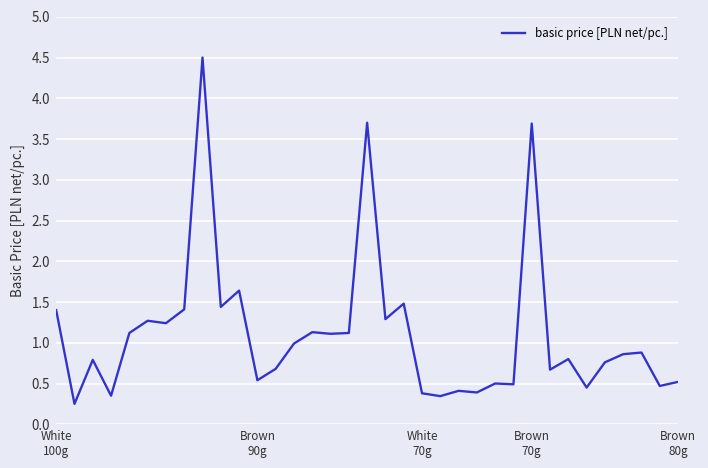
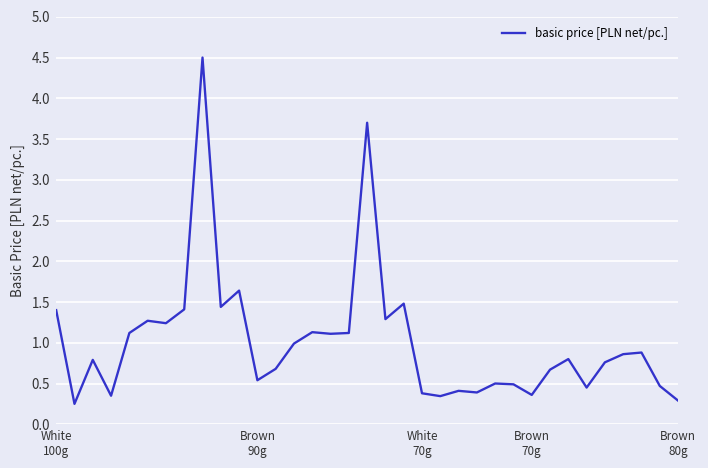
Brown 70g: 3.7 -> 0.4
Brown 80g: 0.5 -> 0.3
